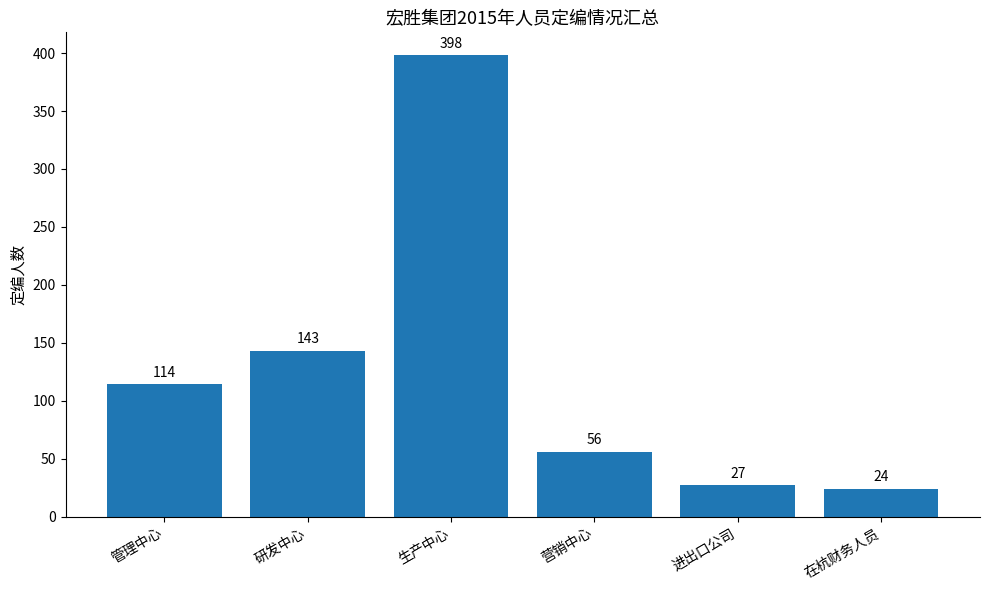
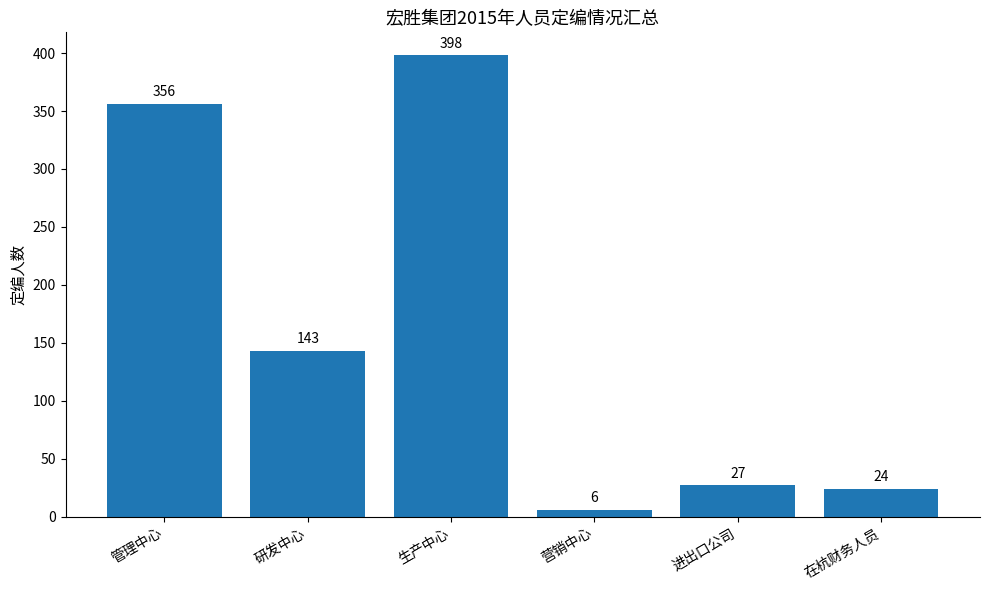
管理中心: 114 -> 356
营销中心: 56 -> 6
